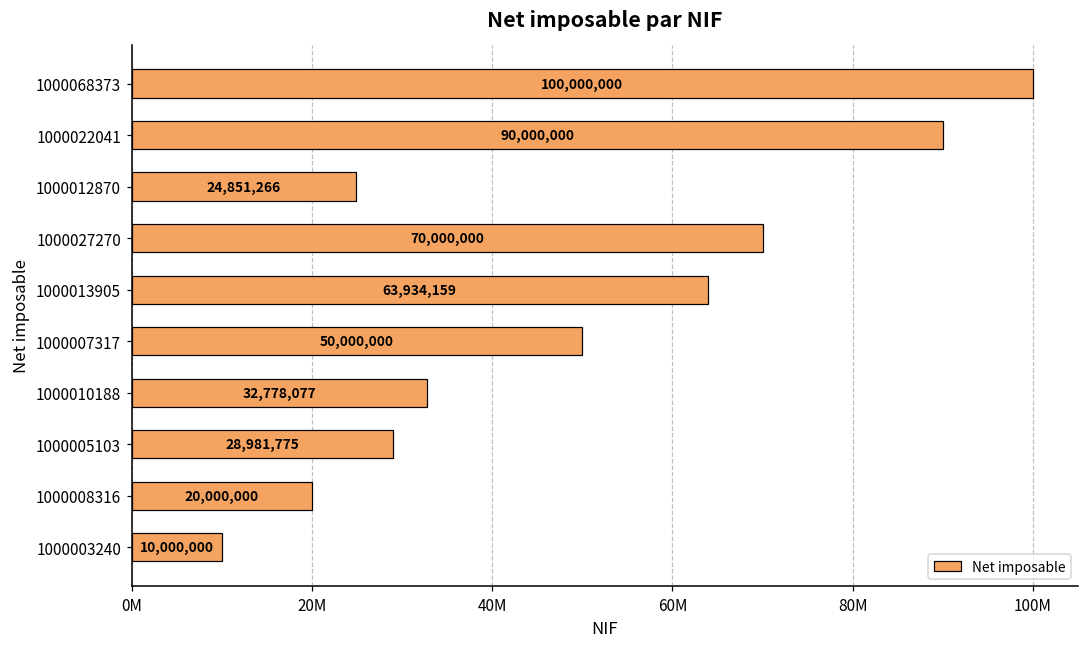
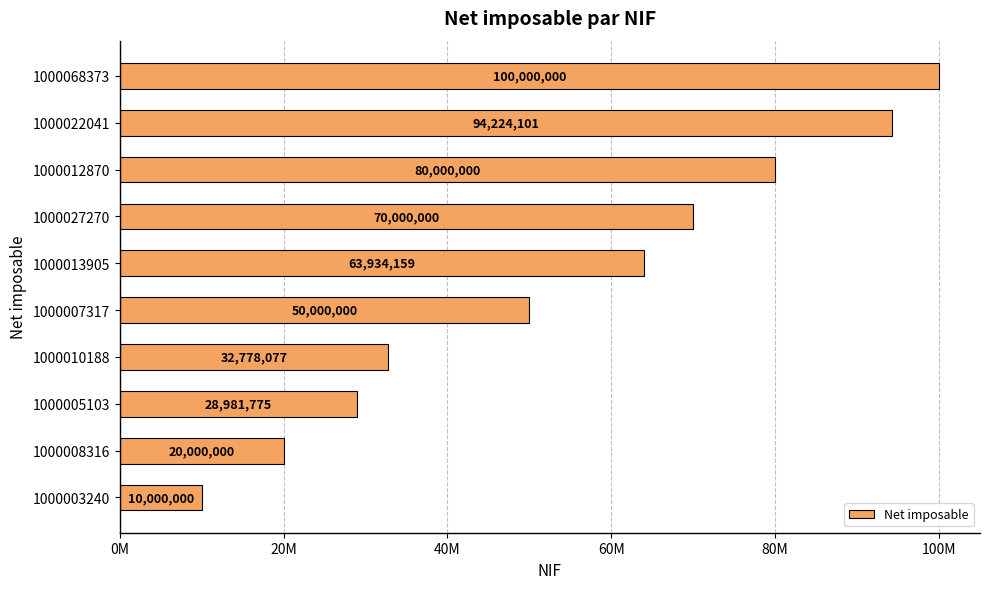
1000022041: 90,000,000 -> 94,224,101
1000012870: 24,851,266 -> 80,000,000
